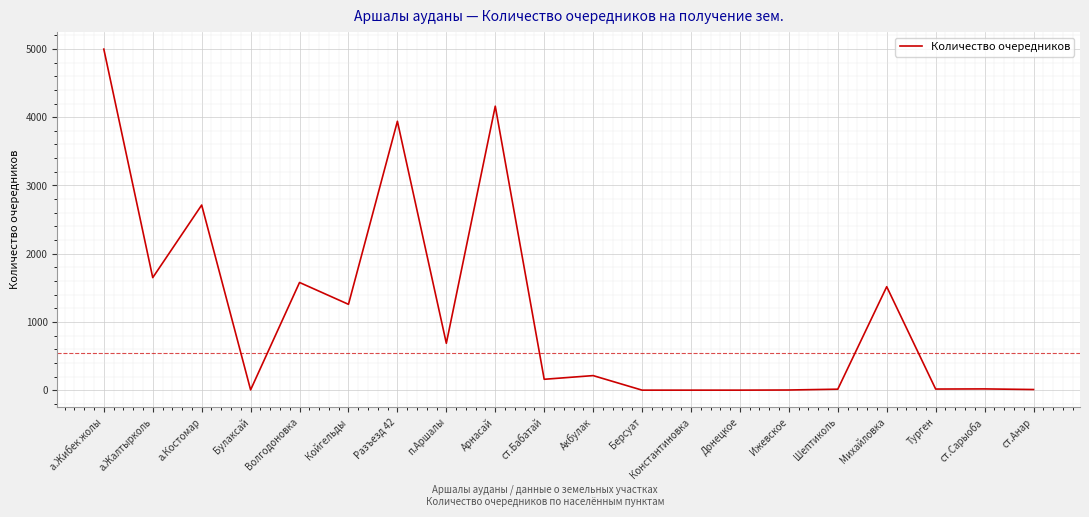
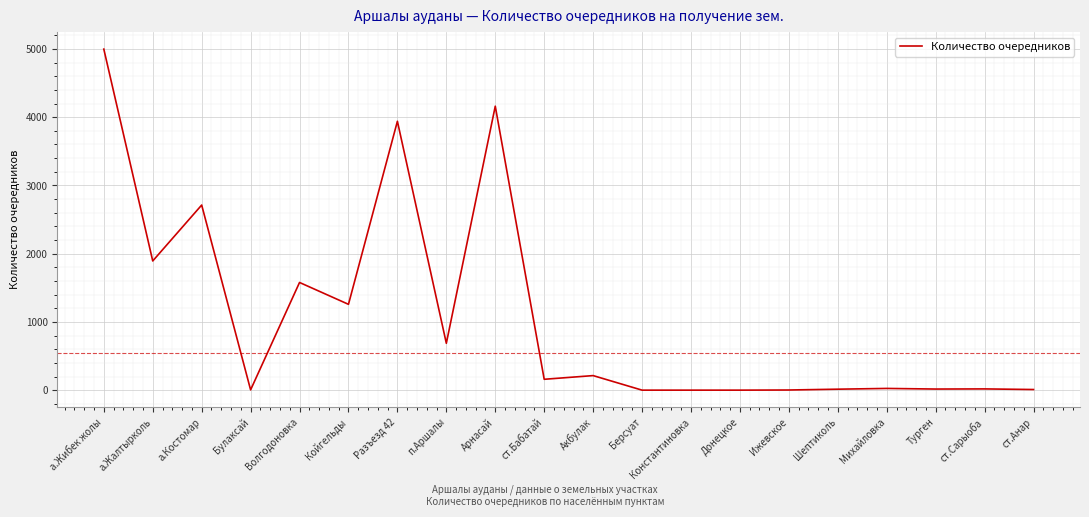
а.Жалтырколь: 1700 -> 1900
Михайловка: 1500 -> 0
